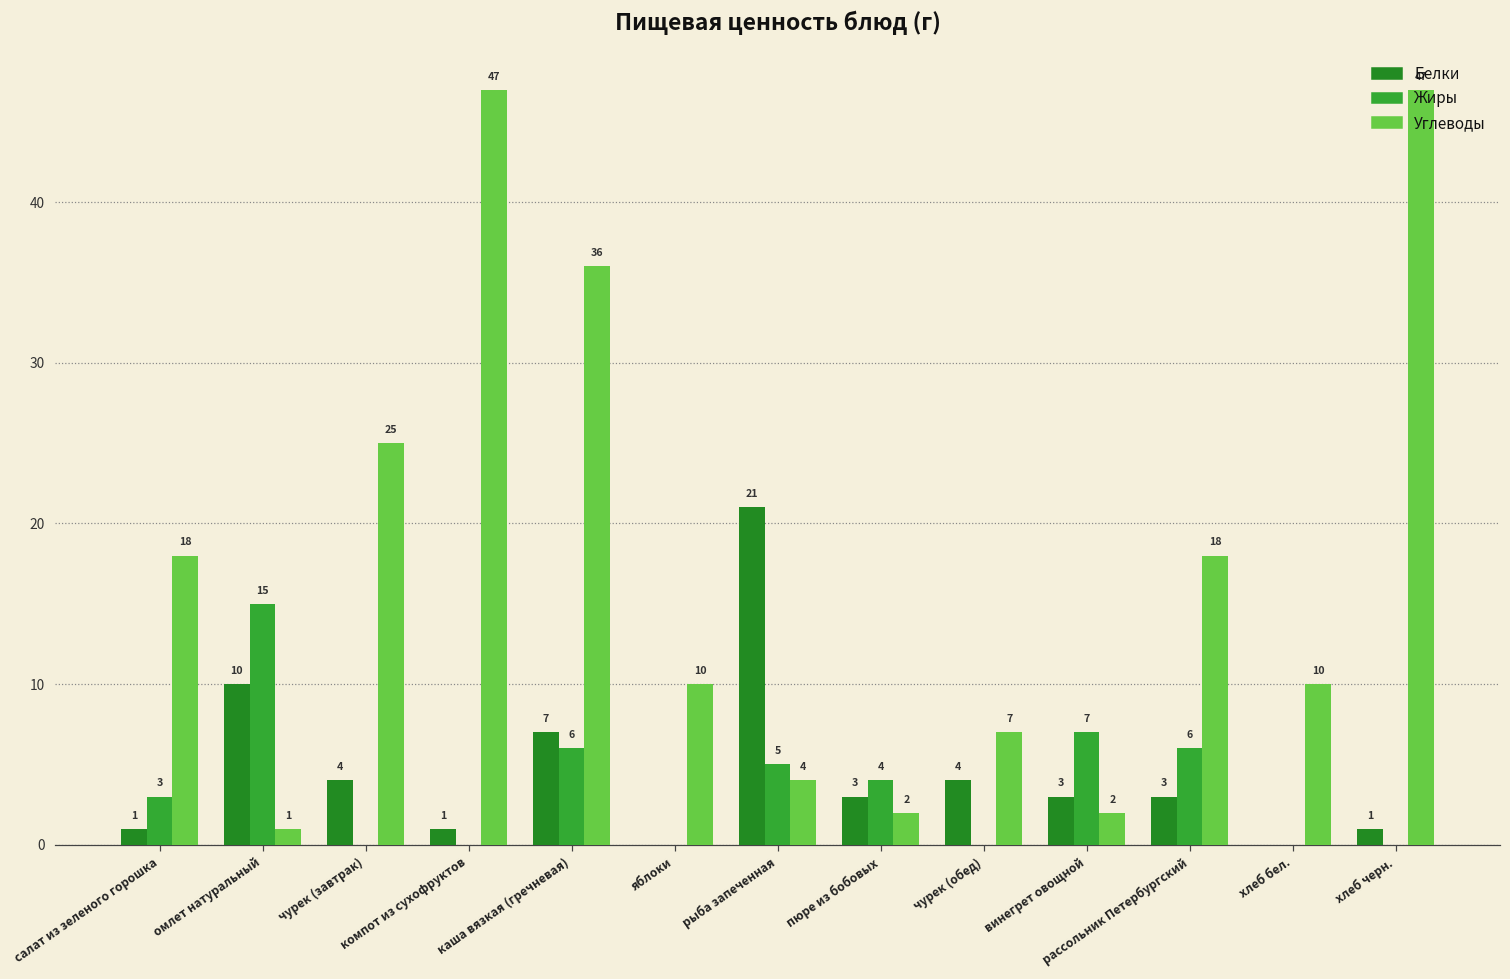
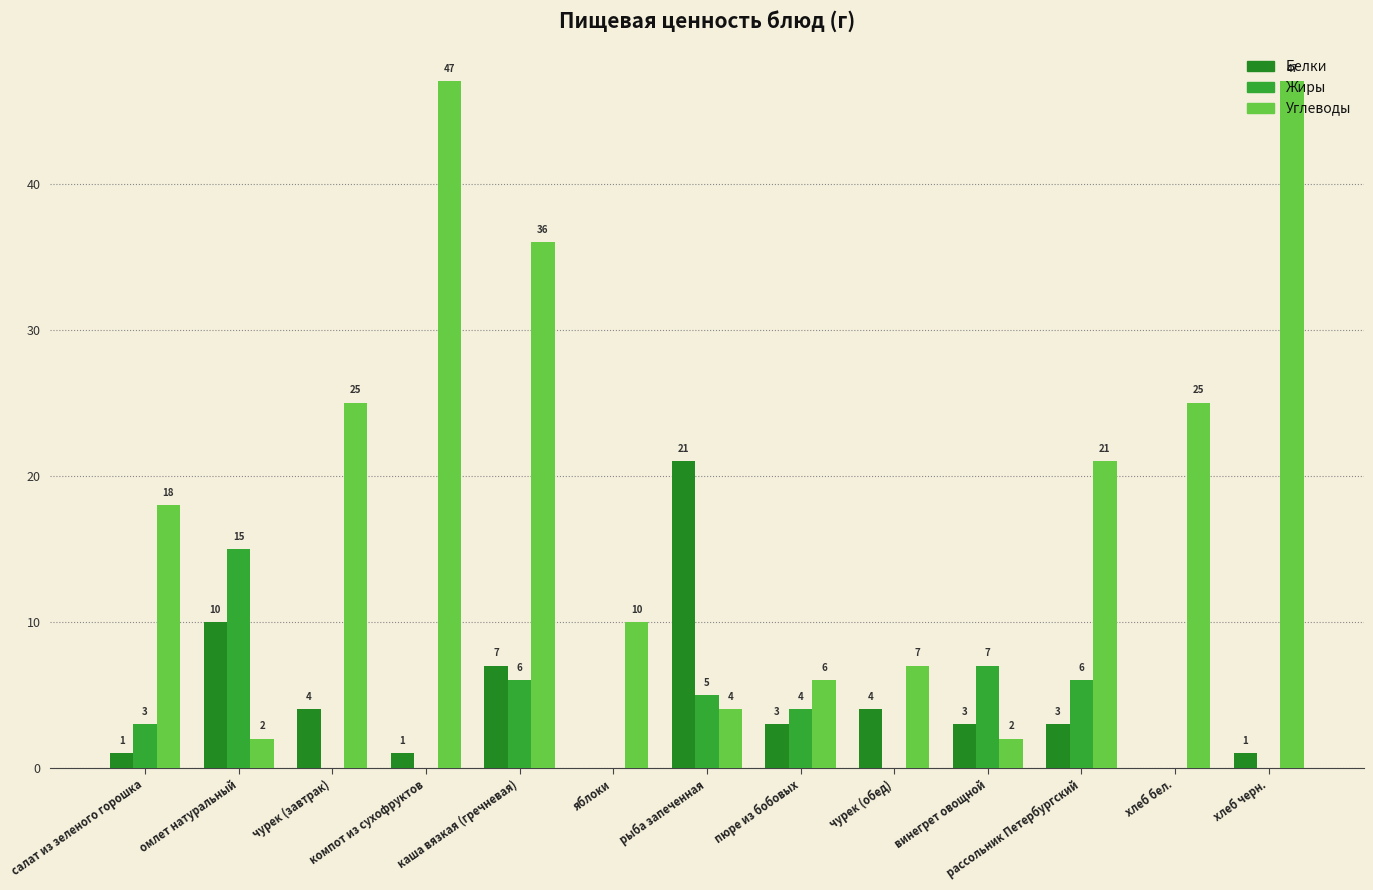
Углеводы, омлет натуральный: 1 -> 2
Углеводы, пюре из бобовых: 2 -> 6
Углеводы, рассольник Петербургский: 18 -> 21
Углеводы, хлеб бел.: 10 -> 25
